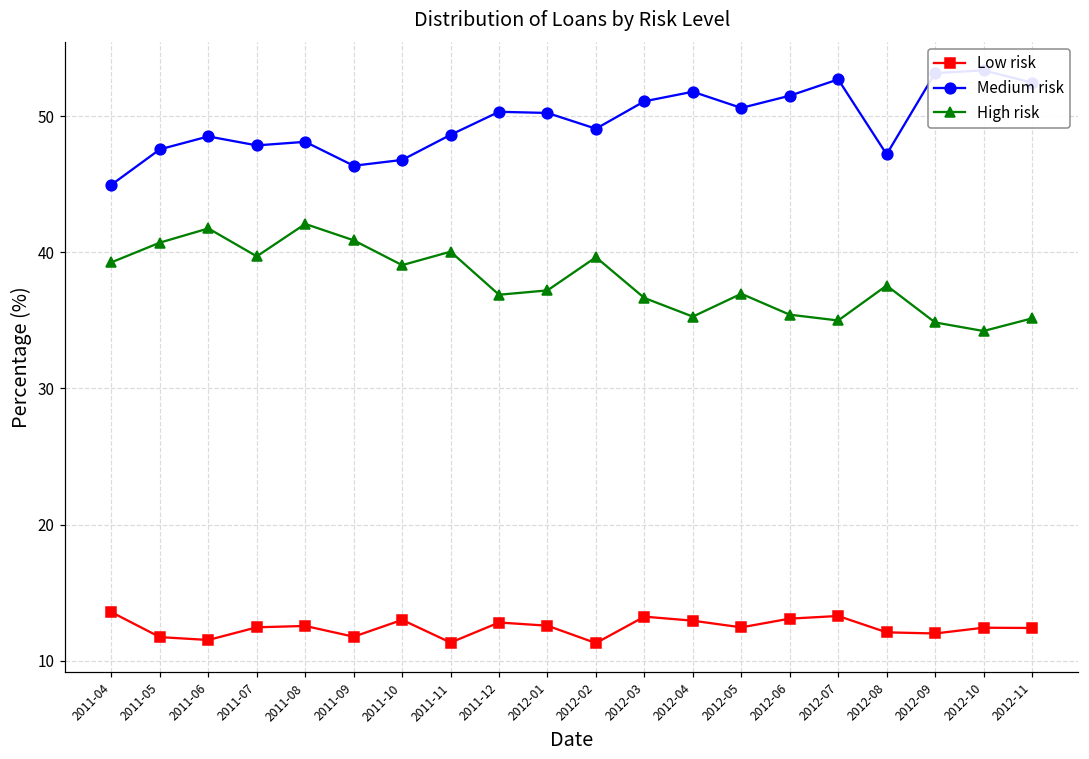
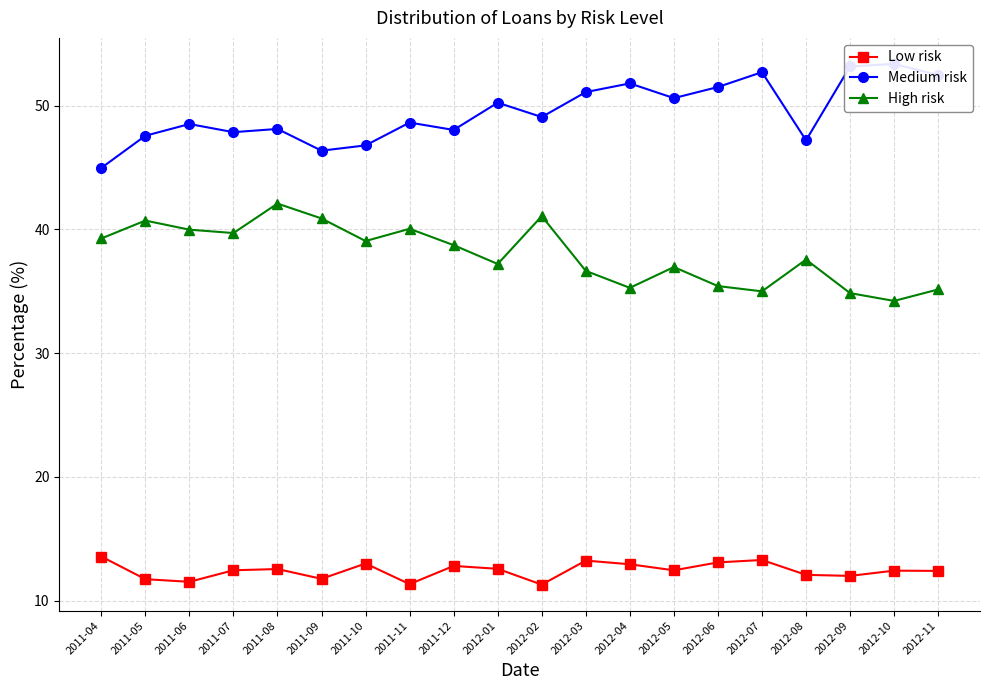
High risk, 2011-06: 41.8 -> 40.0
Medium risk, 2011-12: 50.3 -> 48.0
High risk, 2011-12: 36.9 -> 38.7
High risk, 2012-02: 39.6 -> 41.1
